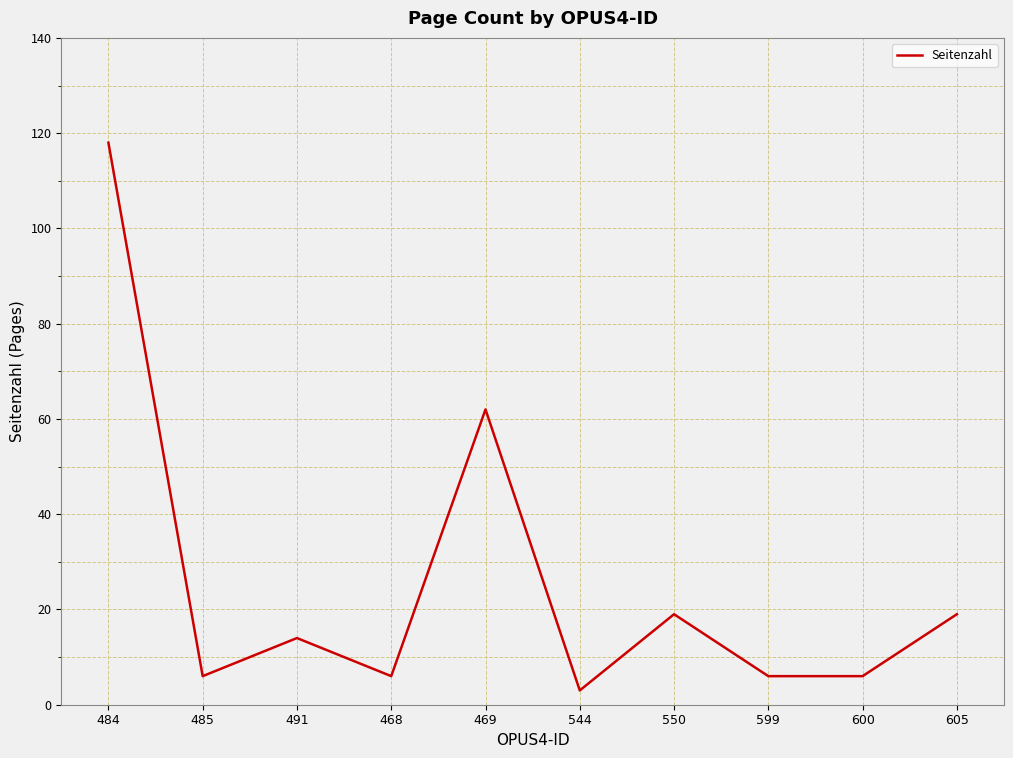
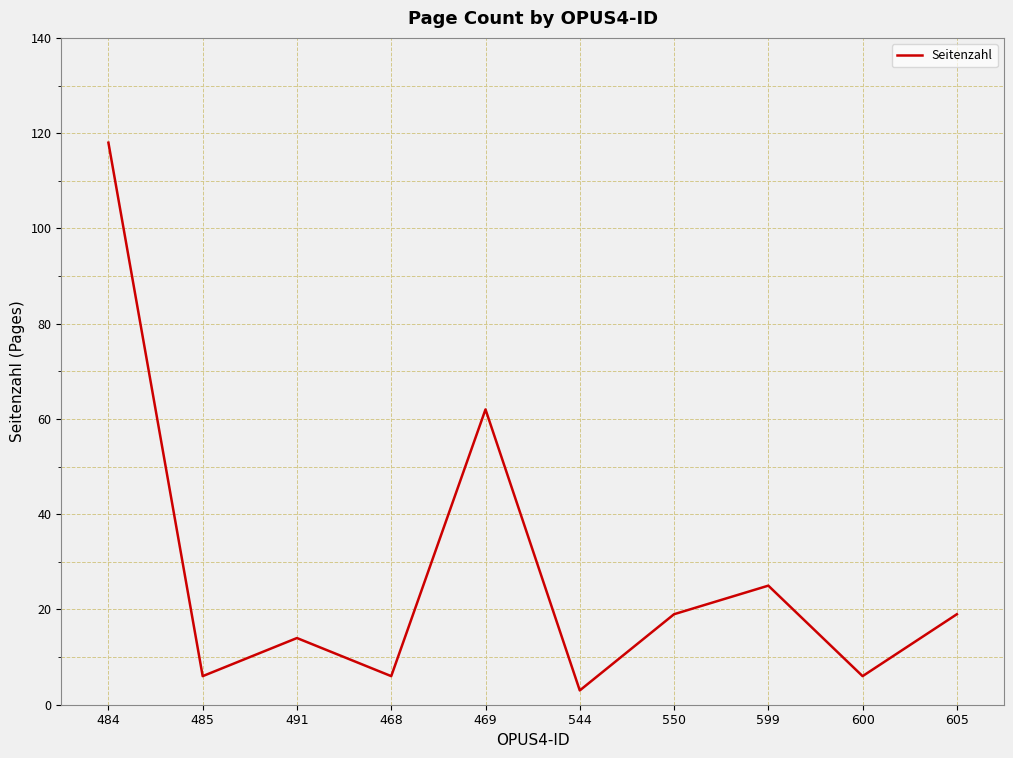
599: 6 -> 25
